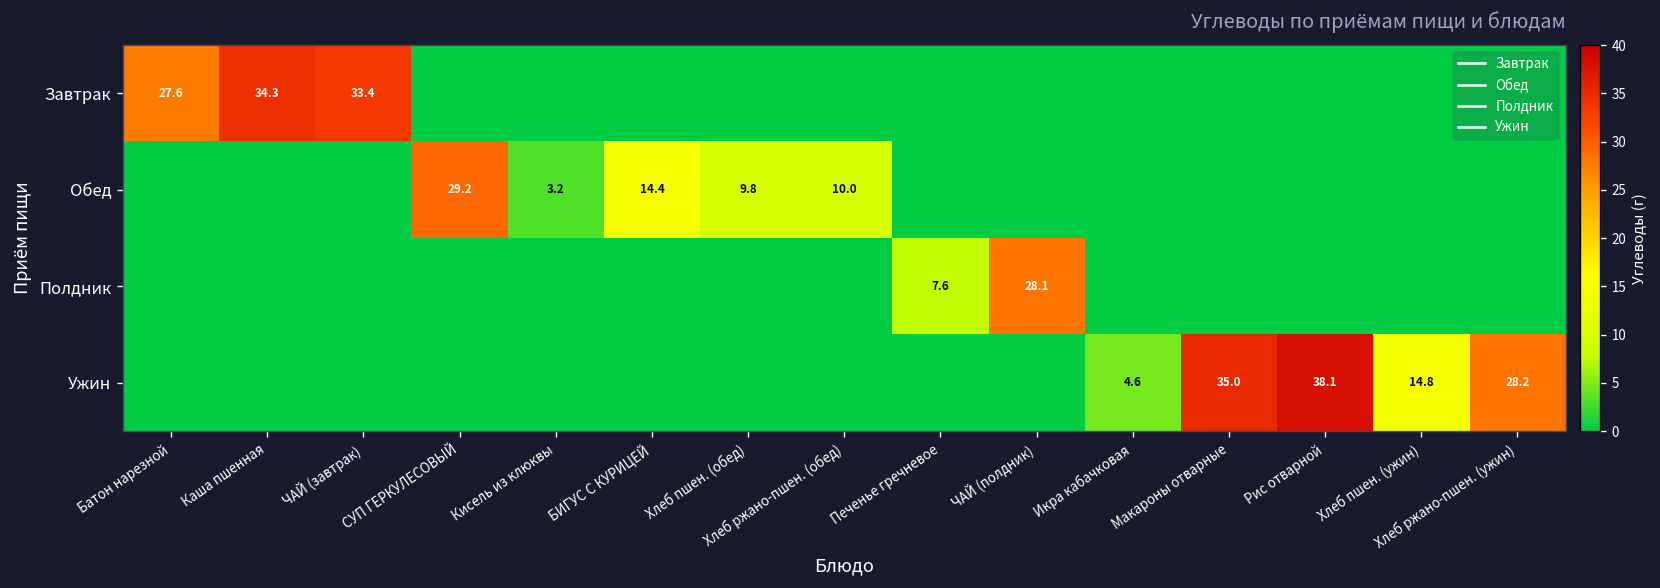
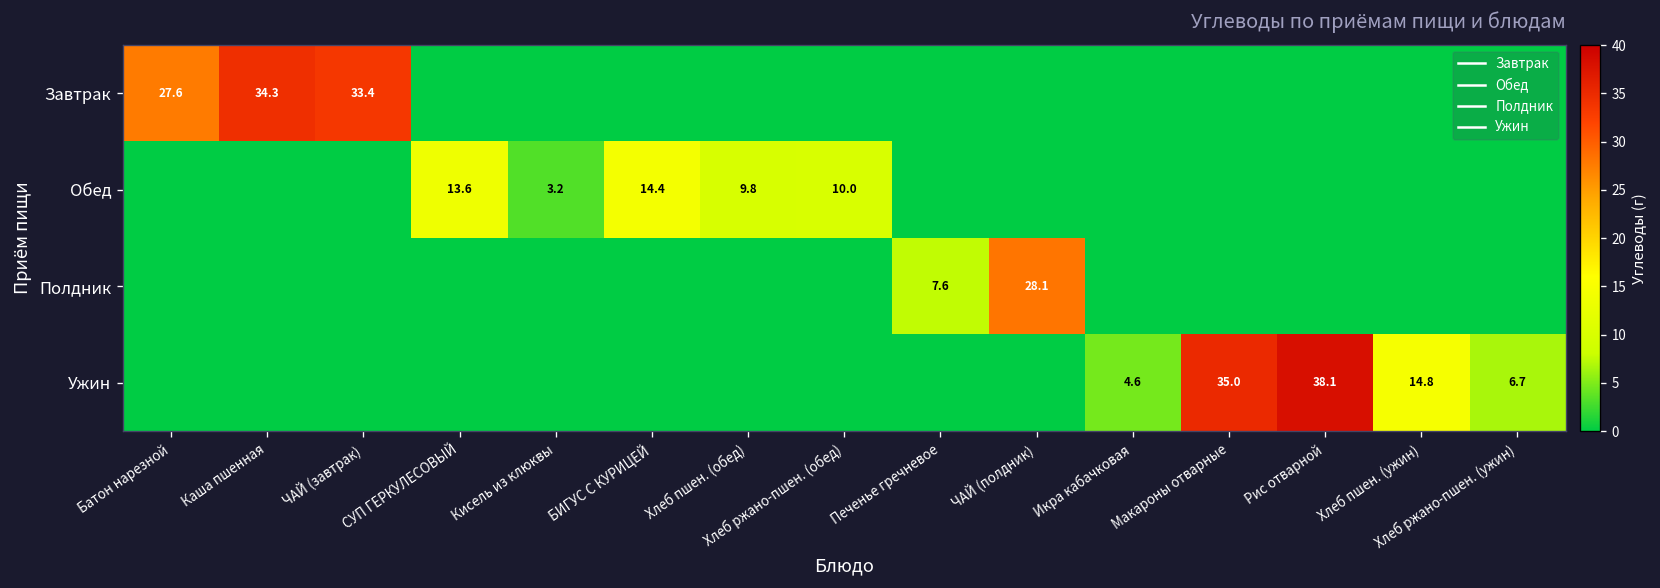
Обед, СУП ГЕРКУЛЕСОВЫЙ: 29.2 -> 13.6
Ужин, Хлеб ржано-пшен. (ужин): 28.2 -> 6.7
